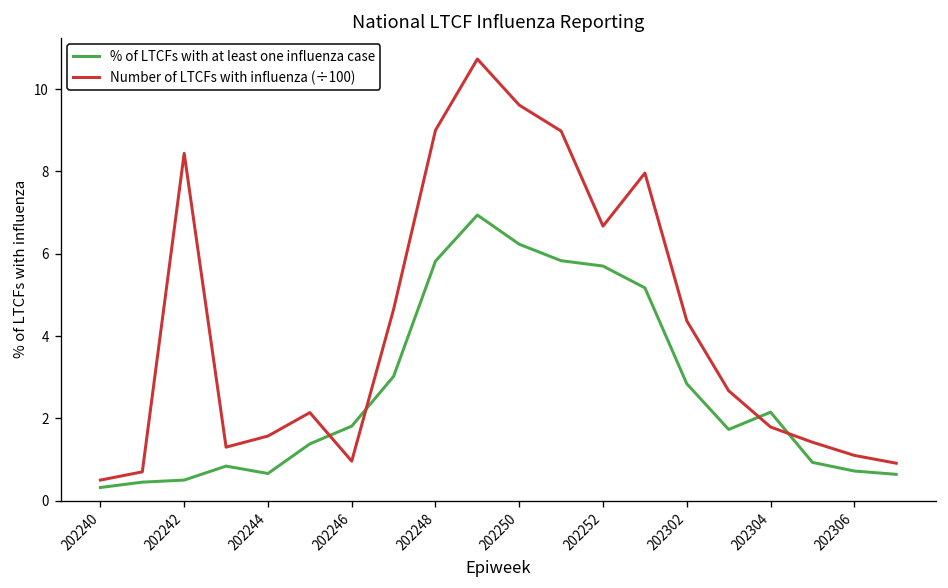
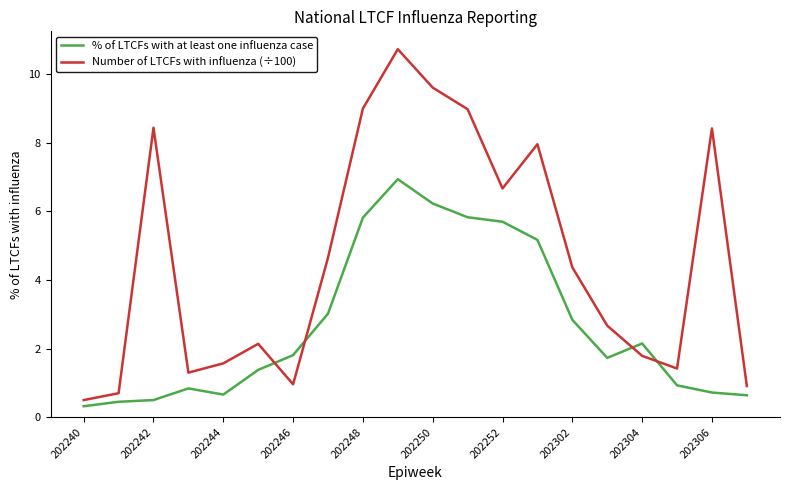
Number of LTCFs with influenza (÷100), 202306: 1.1 -> 8.4
